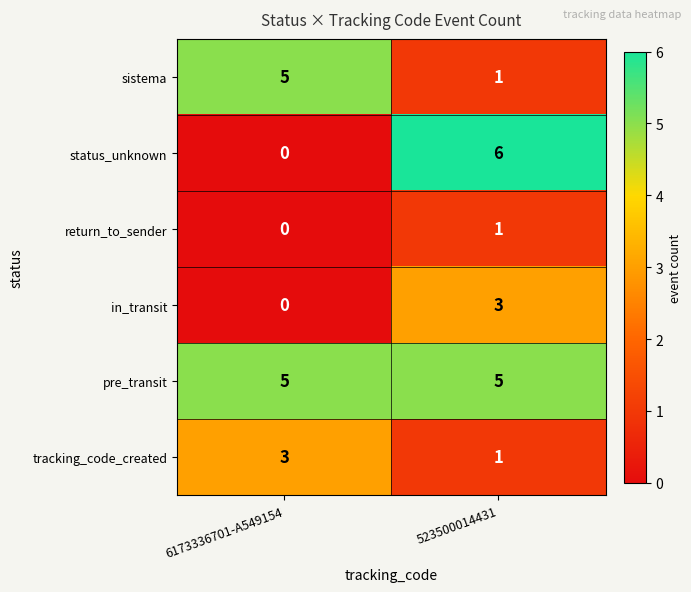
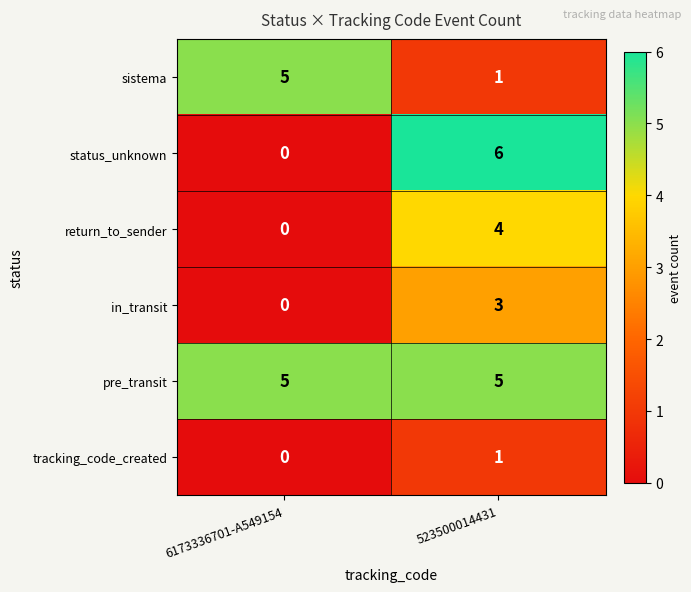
return_to_sender, 523500014431: 1 -> 4
tracking_code_created, 6173336701-A549154: 3 -> 0
